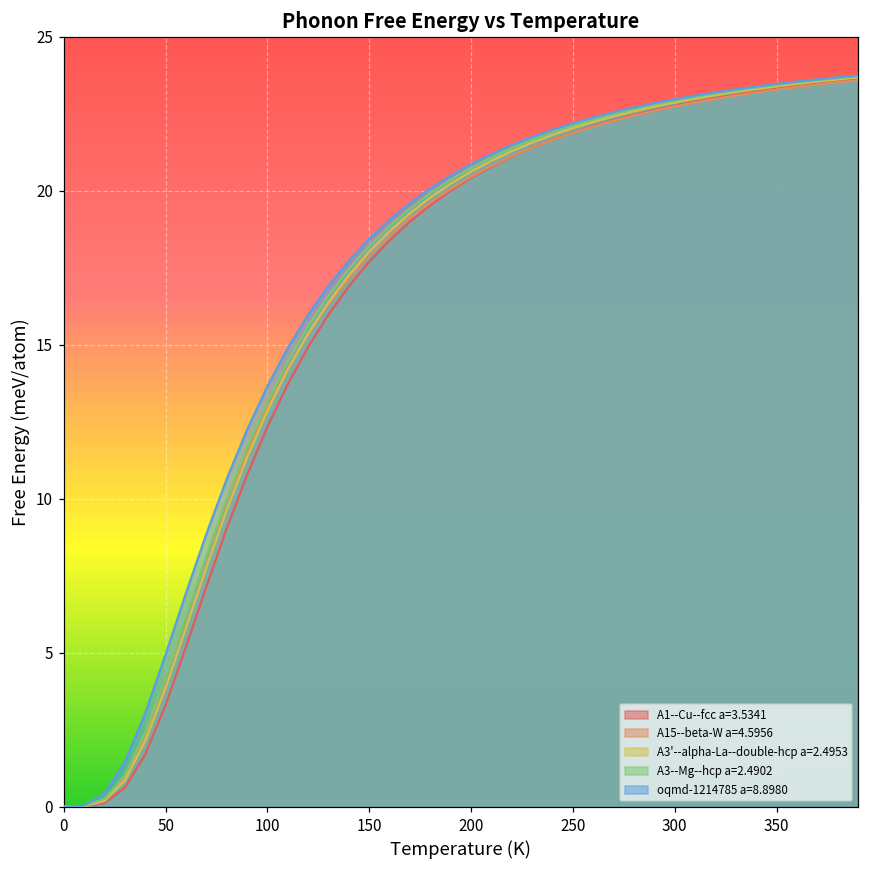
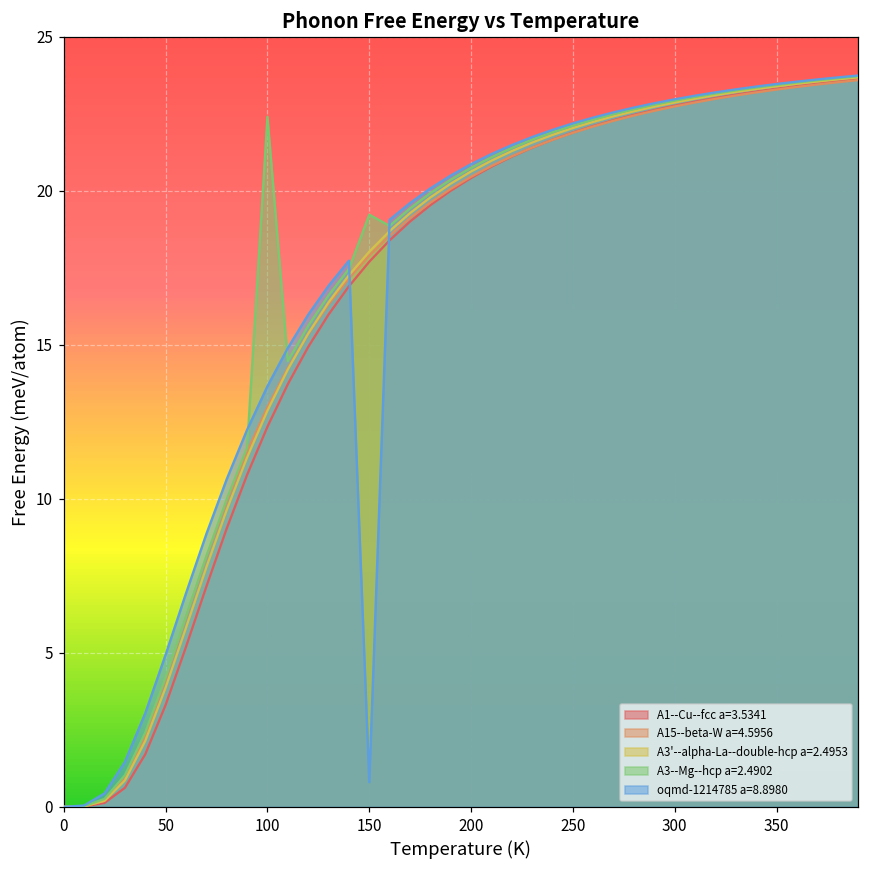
A3--Mg--hcp a=2.4902, 100: 13.2 -> 22.4
A3--Mg--hcp a=2.4902, 150: 18.2 -> 19.2
oqmd-1214785 a=8.8980, 150: 18.4 -> 0.8
